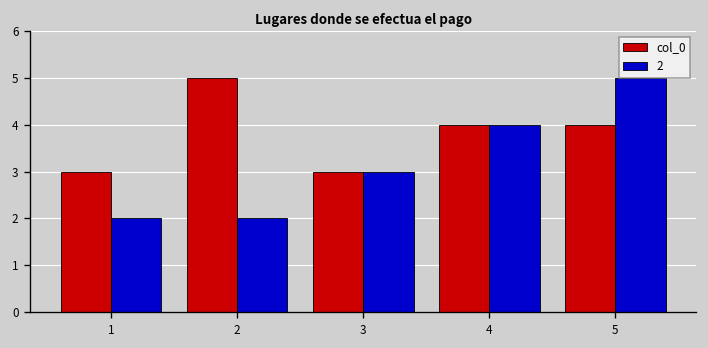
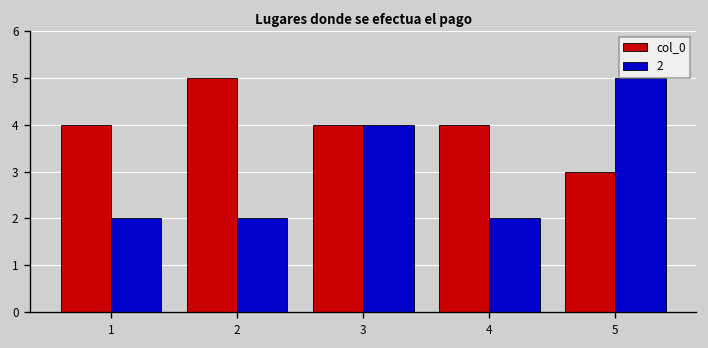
col_0, 1: 3 -> 4
col_0, 3: 3 -> 4
2, 3: 3 -> 4
2, 4: 4 -> 2
col_0, 5: 4 -> 3
